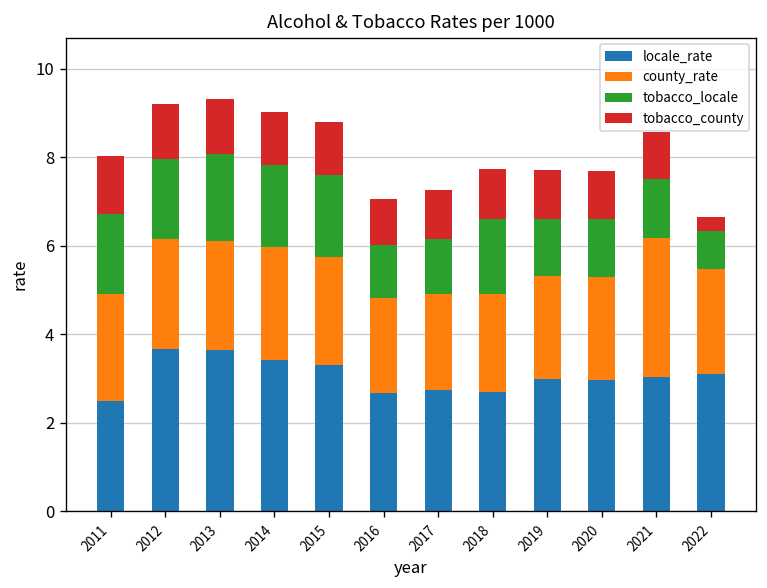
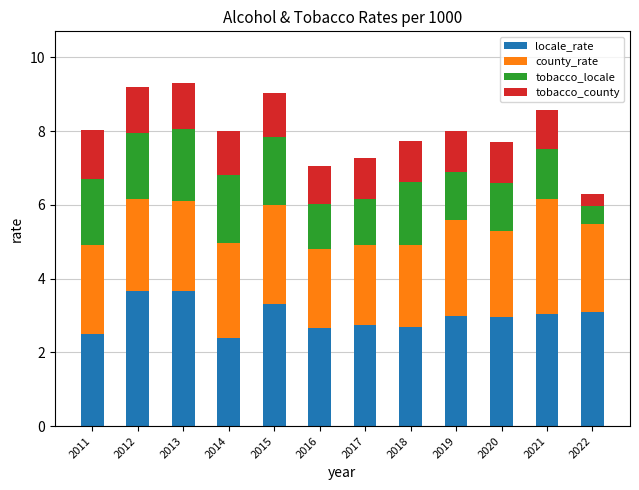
locale_rate, 2014: 3.4 -> 2.4
county_rate, 2015: 2.4 -> 2.7
county_rate, 2019: 2.3 -> 2.6
tobacco_locale, 2022: 0.9 -> 0.5
